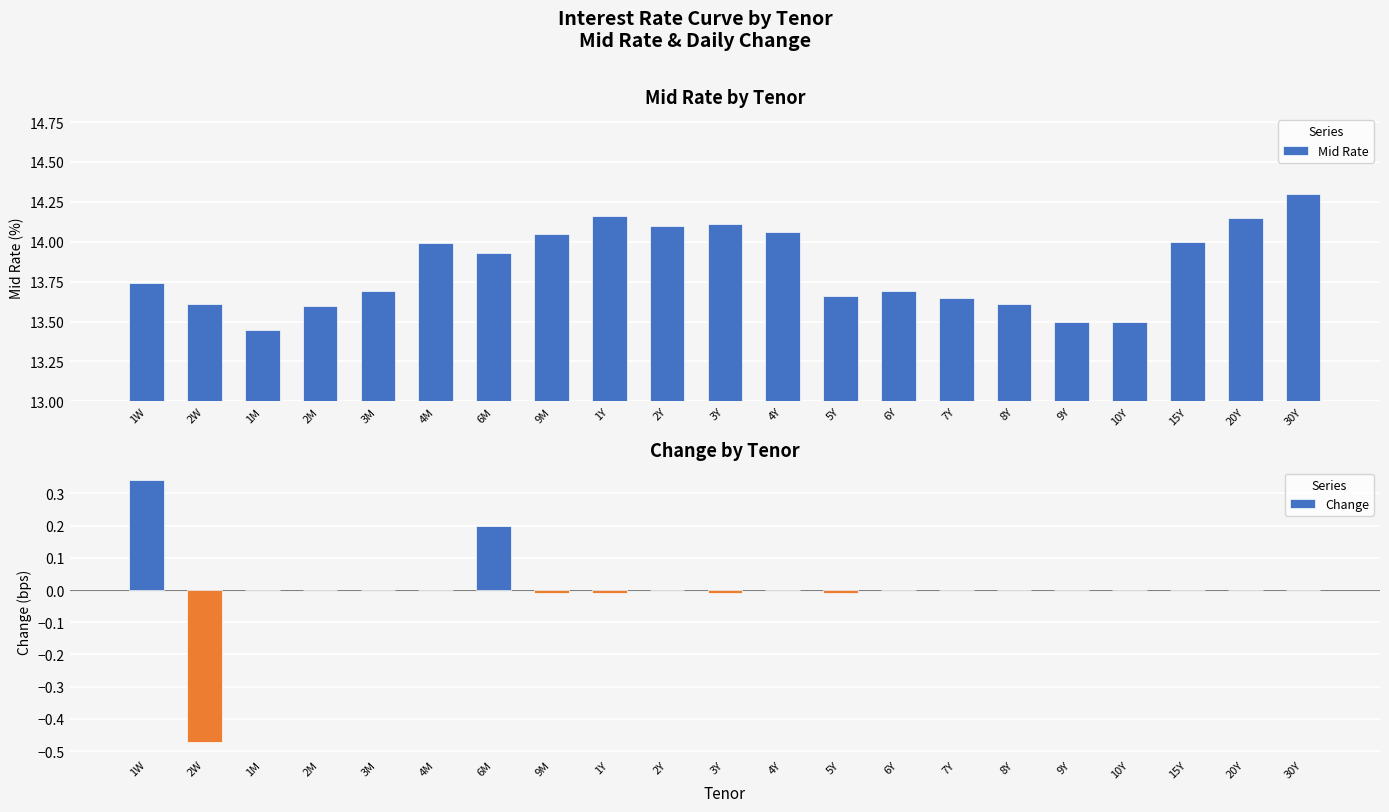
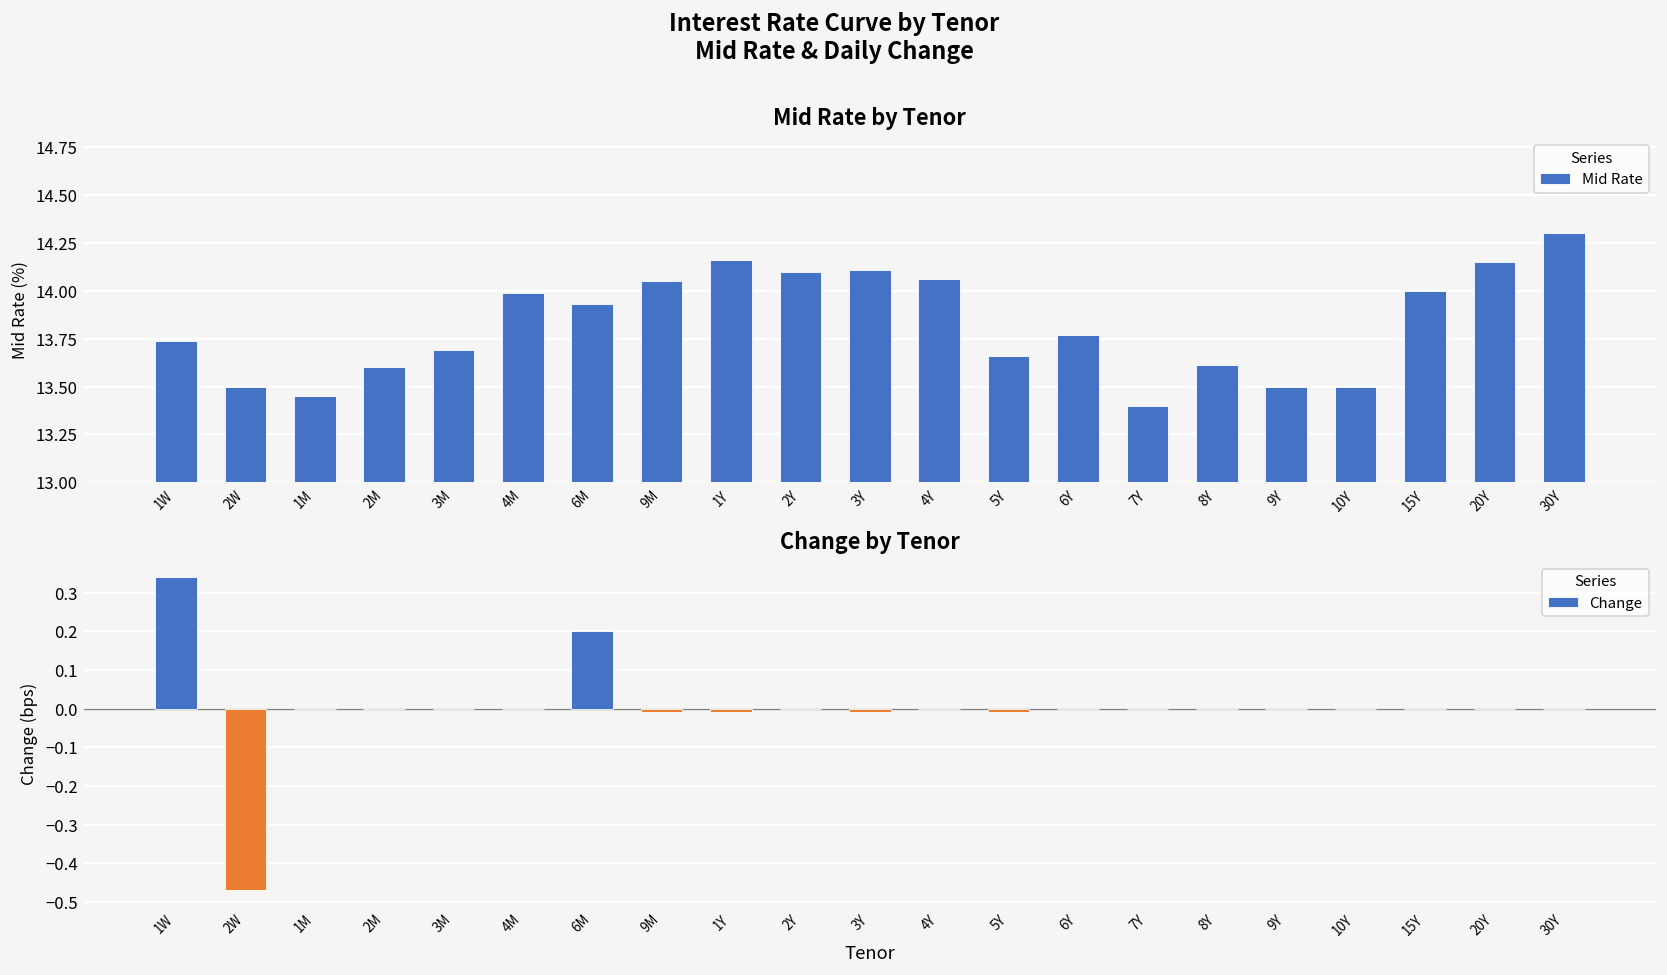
Mid Rate by Tenor, 2W: 13.61 -> 13.50
Mid Rate by Tenor, 6Y: 13.69 -> 13.77
Mid Rate by Tenor, 7Y: 13.65 -> 13.40
